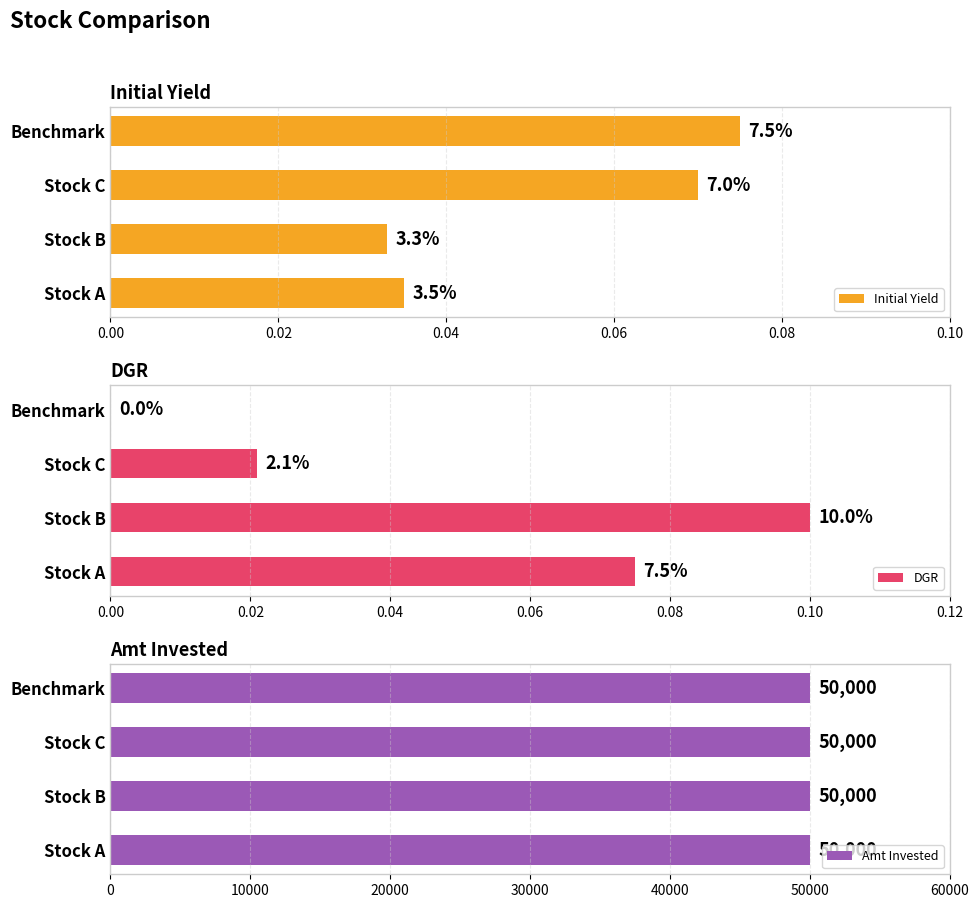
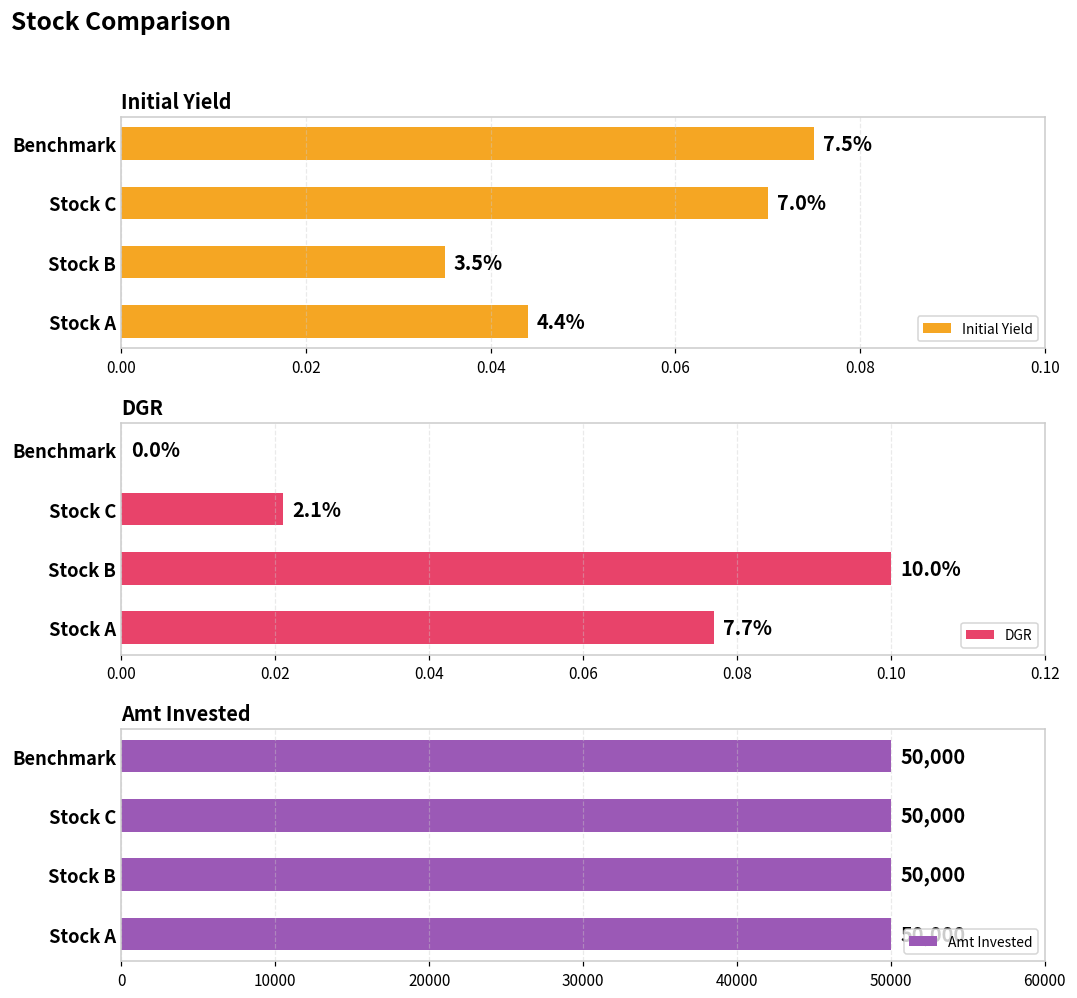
Initial Yield, Stock B: 3.3% -> 3.5%
Initial Yield, Stock A: 3.5% -> 4.4%
DGR, Stock A: 7.5% -> 7.7%
